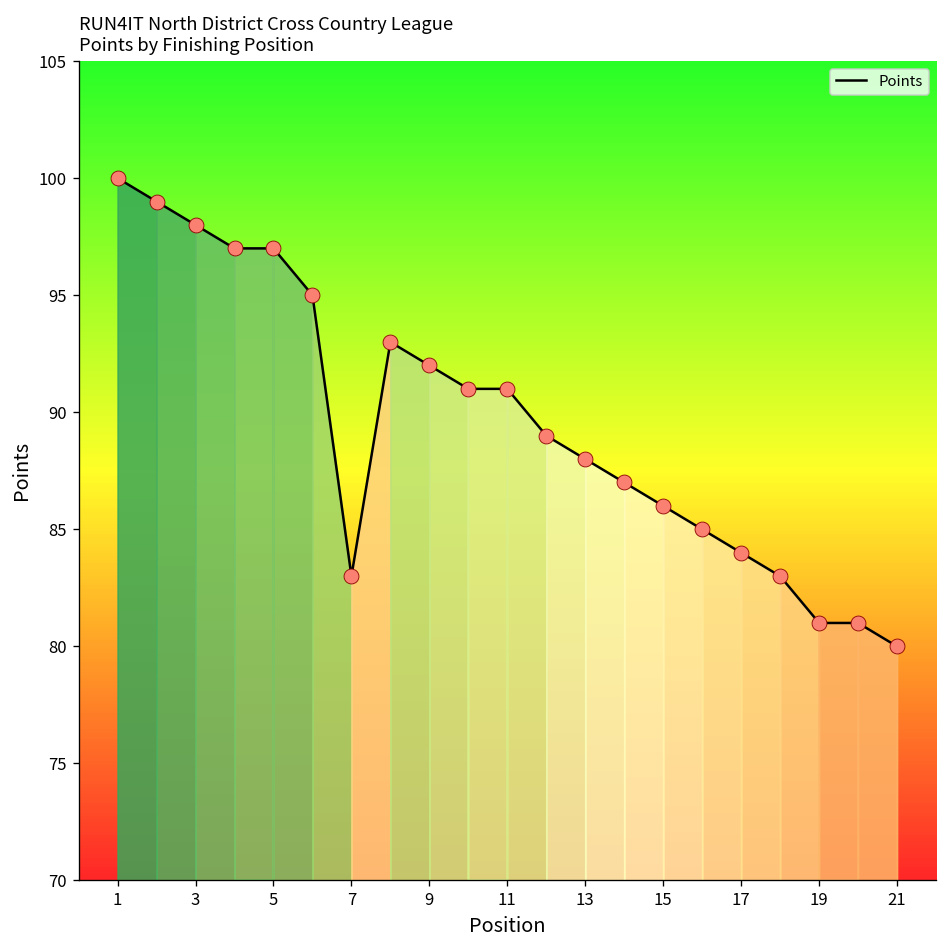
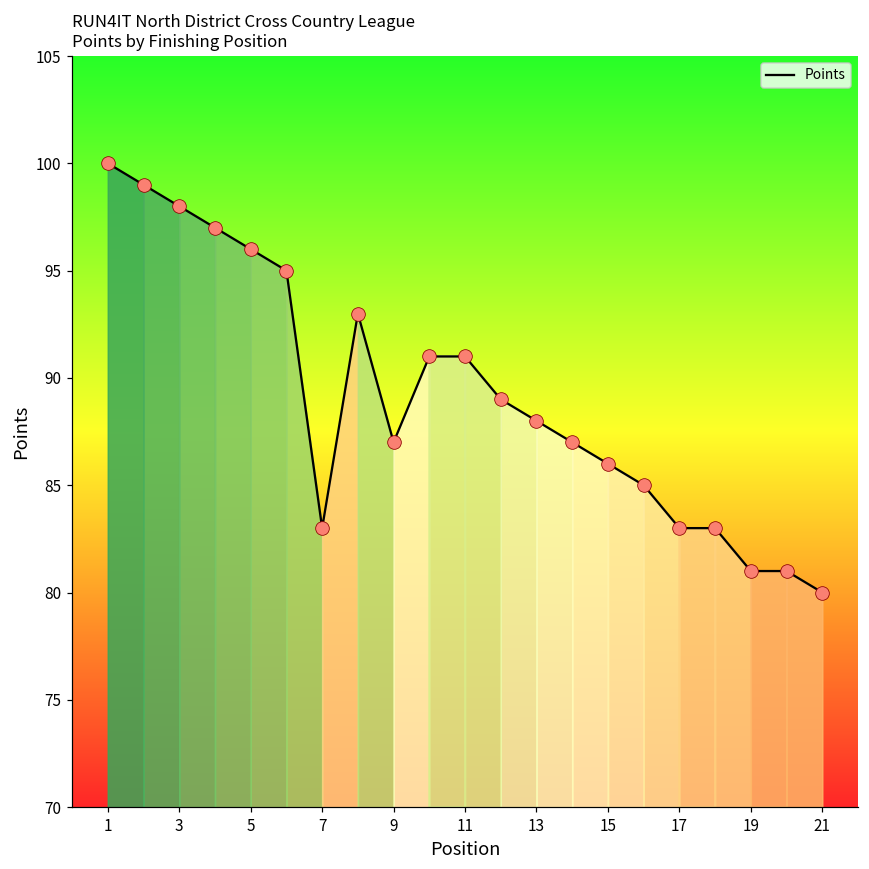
Points, 5: 97 -> 96
Points, 9: 92 -> 87
Points, 17: 84 -> 83
